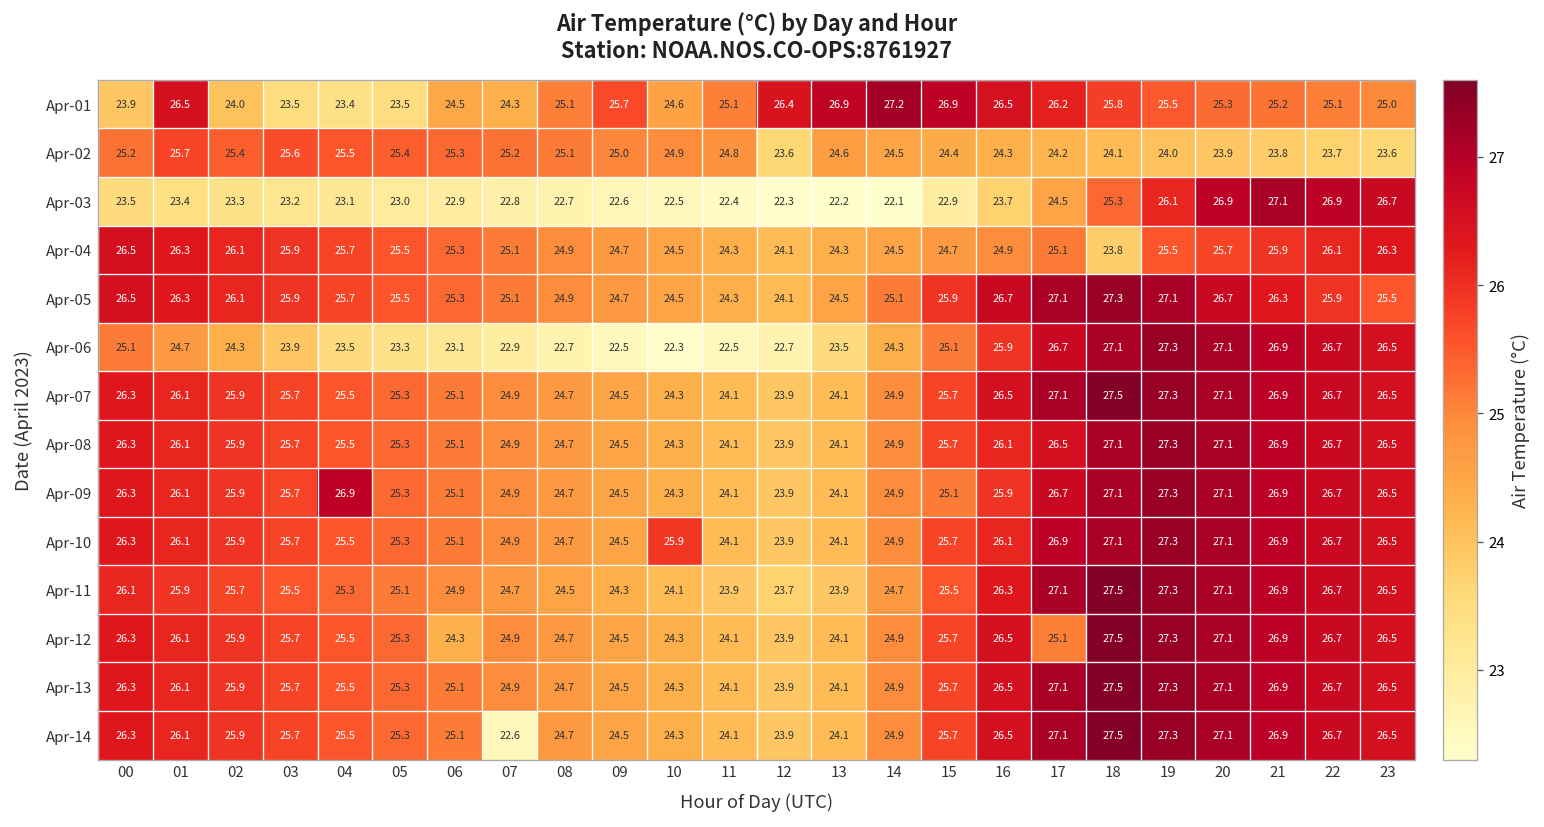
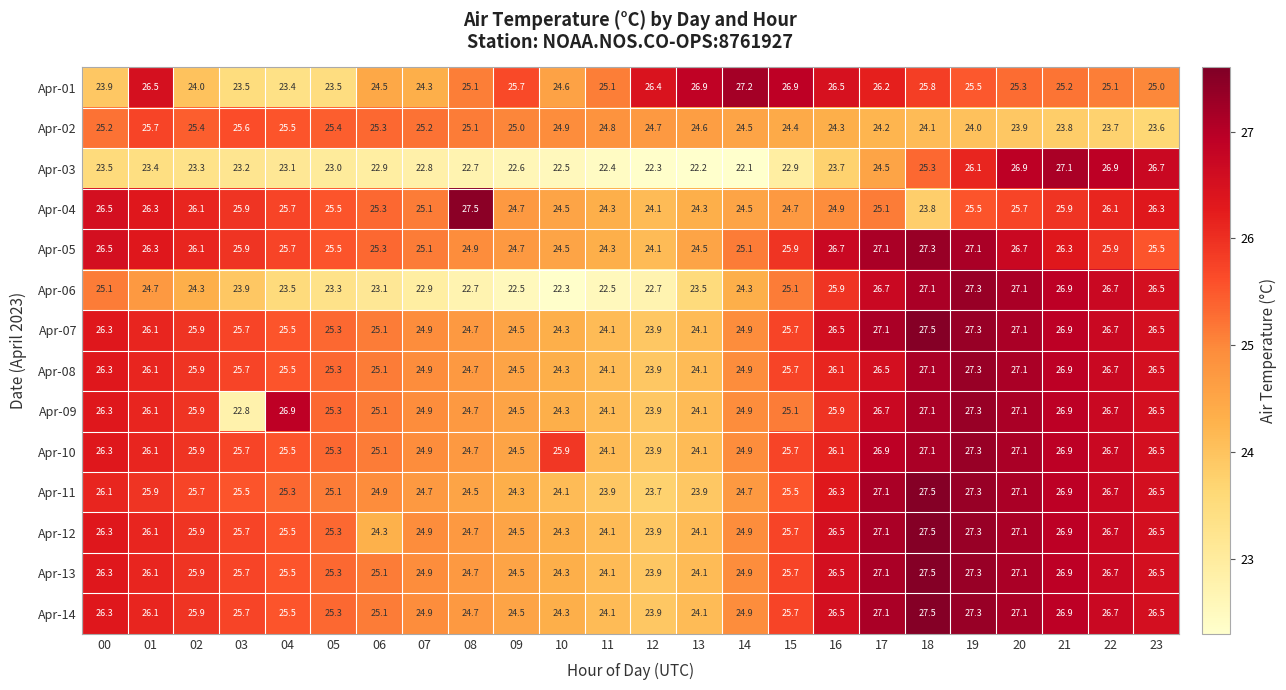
Apr-02, 12: 23.6 -> 24.7
Apr-04, 08: 24.9 -> 27.5
Apr-09, 03: 25.7 -> 22.8
Apr-12, 17: 25.1 -> 27.1
Apr-14, 07: 22.6 -> 24.9
